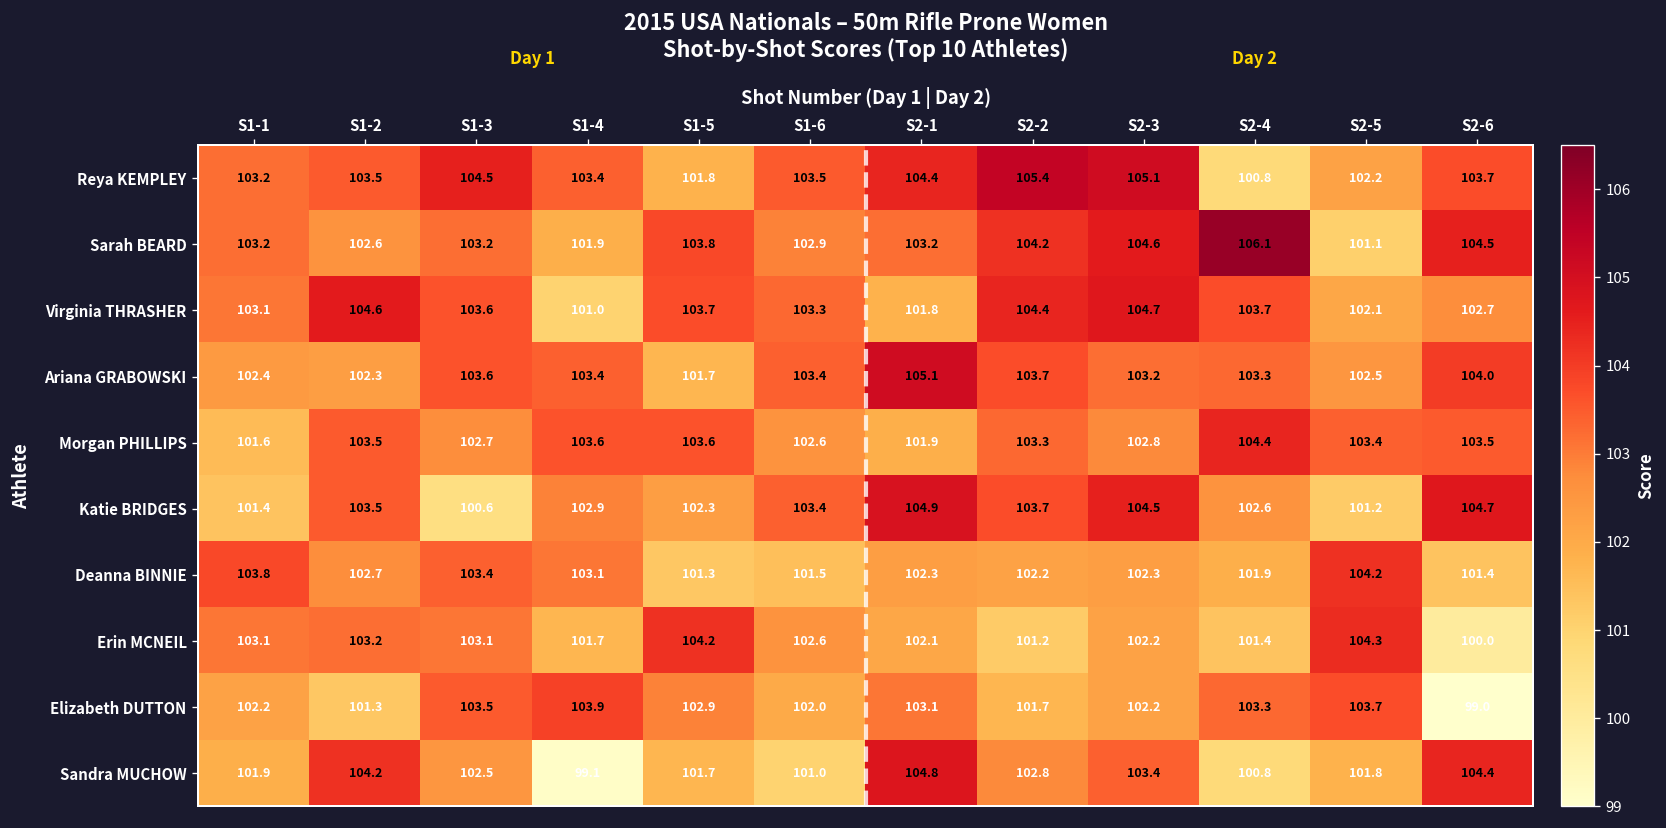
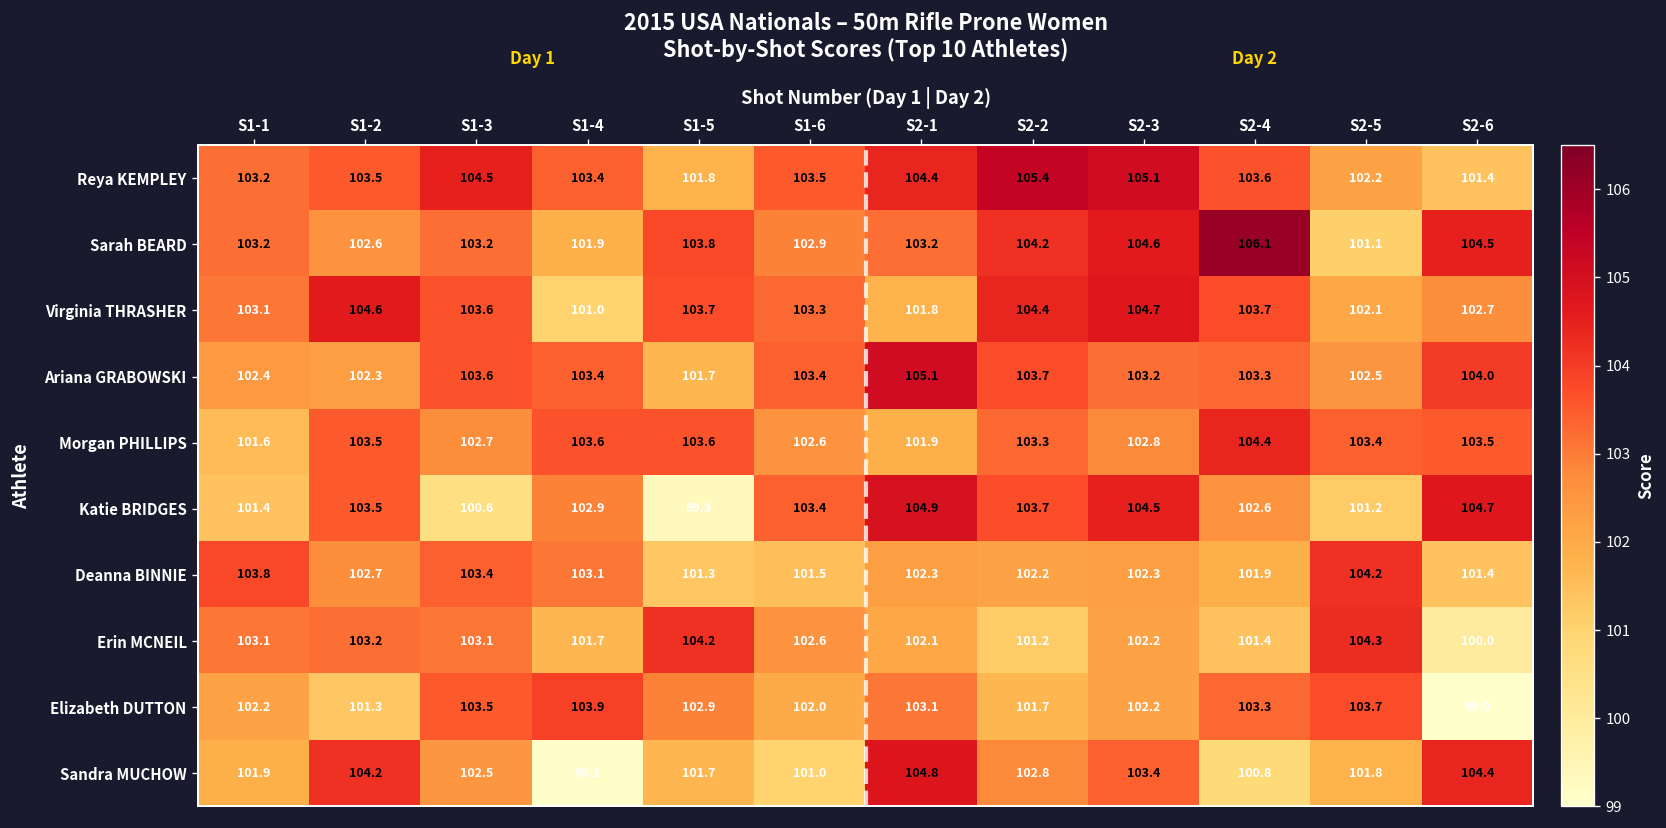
Reya KEMPLEY, S2-4: 100.8 -> 103.6
Reya KEMPLEY, S2-6: 103.7 -> 101.4
Katie BRIDGES, S1-5: 102.3 -> 99.3
